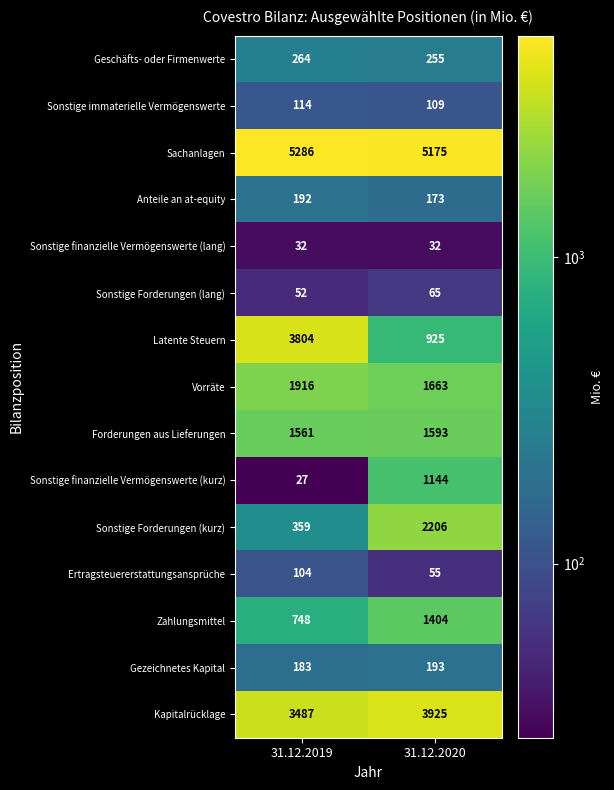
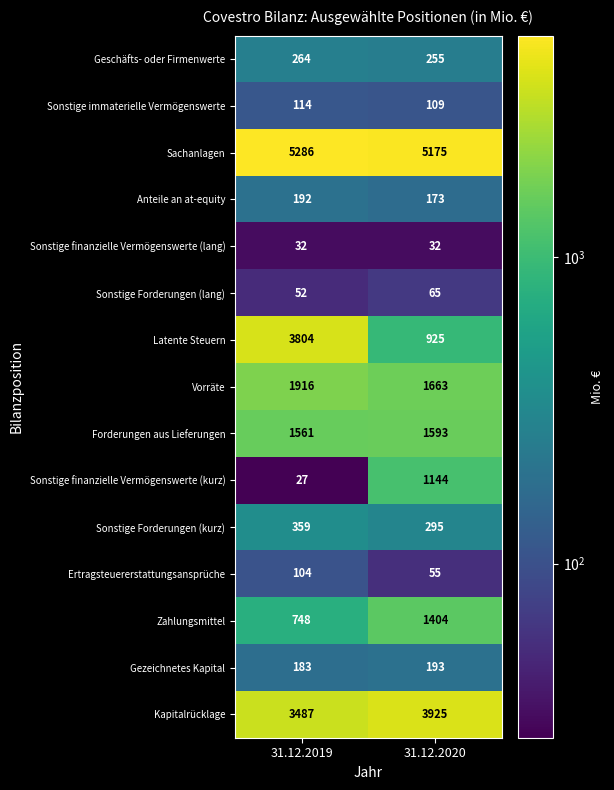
Sonstige Forderungen (kurz), 31.12.2020: 2206 -> 295
